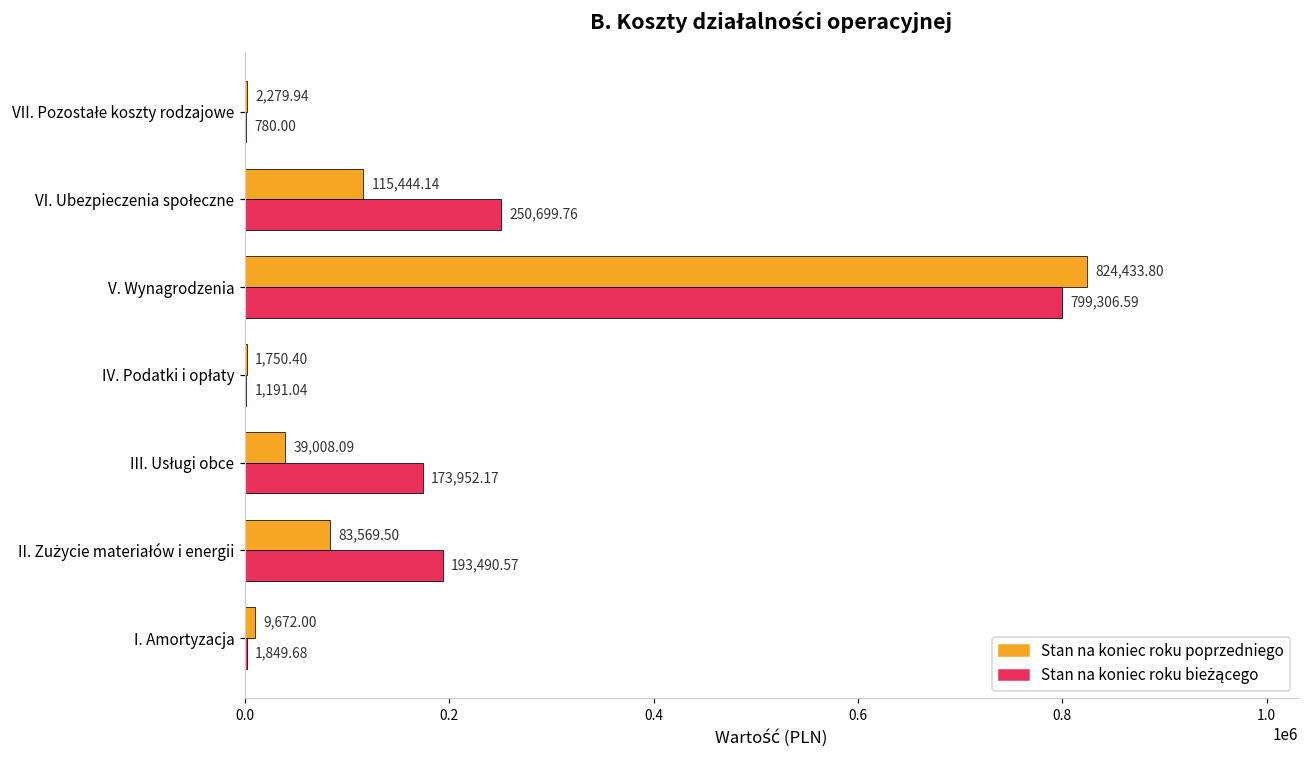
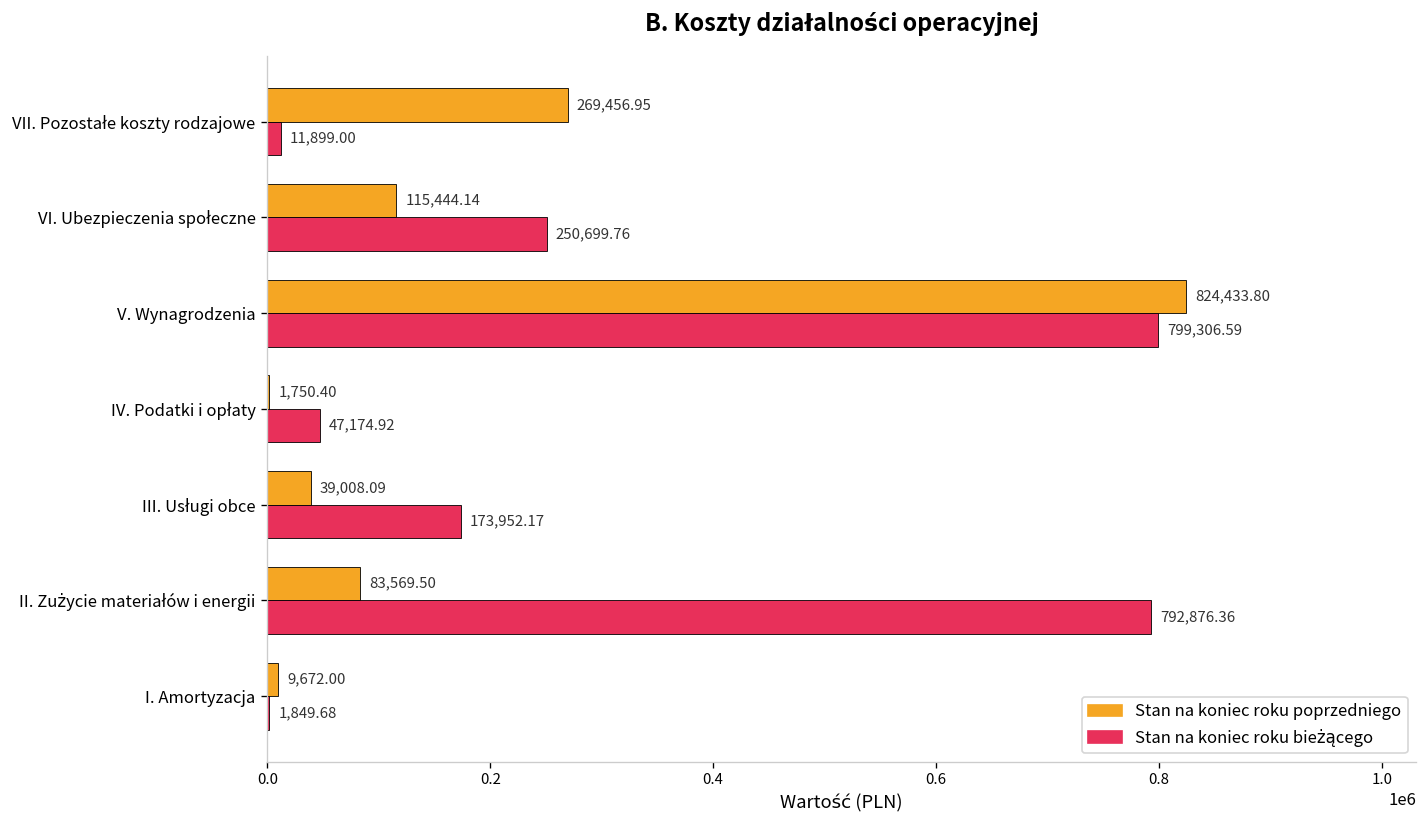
Stan na koniec roku poprzedniego, VII. Pozostałe koszty rodzajowe: 2,279.94 -> 269,456.95
Stan na koniec roku bieżącego, VII. Pozostałe koszty rodzajowe: 780.00 -> 11,899.00
Stan na koniec roku bieżącego, IV. Podatki i opłaty: 1,191.04 -> 47,174.92
Stan na koniec roku bieżącego, II. Zużycie materiałów i energii: 193,490.57 -> 792,876.36
